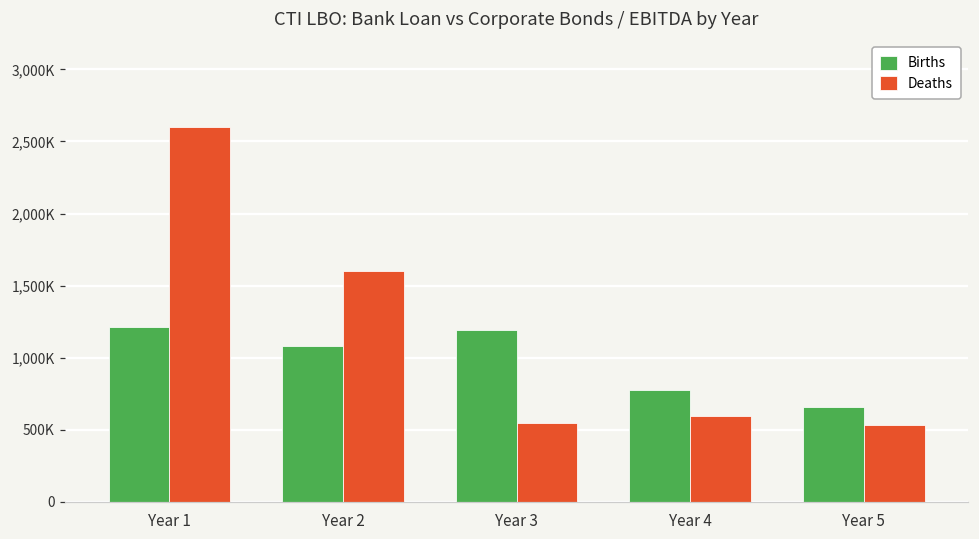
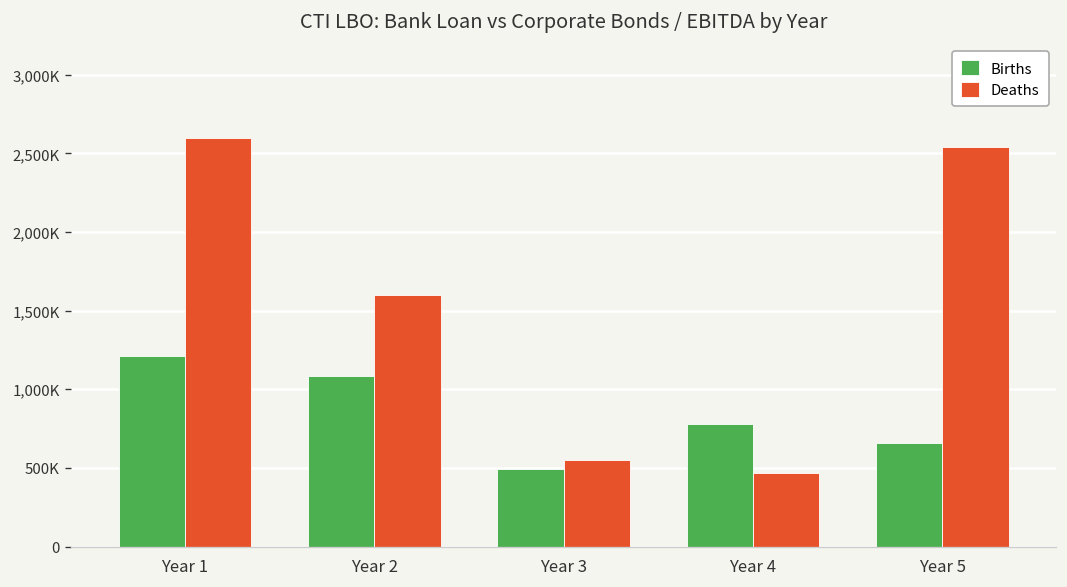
Births, Year 3: 1,190,000 -> 490,000
Deaths, Year 4: 590,000 -> 470,000
Deaths, Year 5: 530,000 -> 2,540,000
